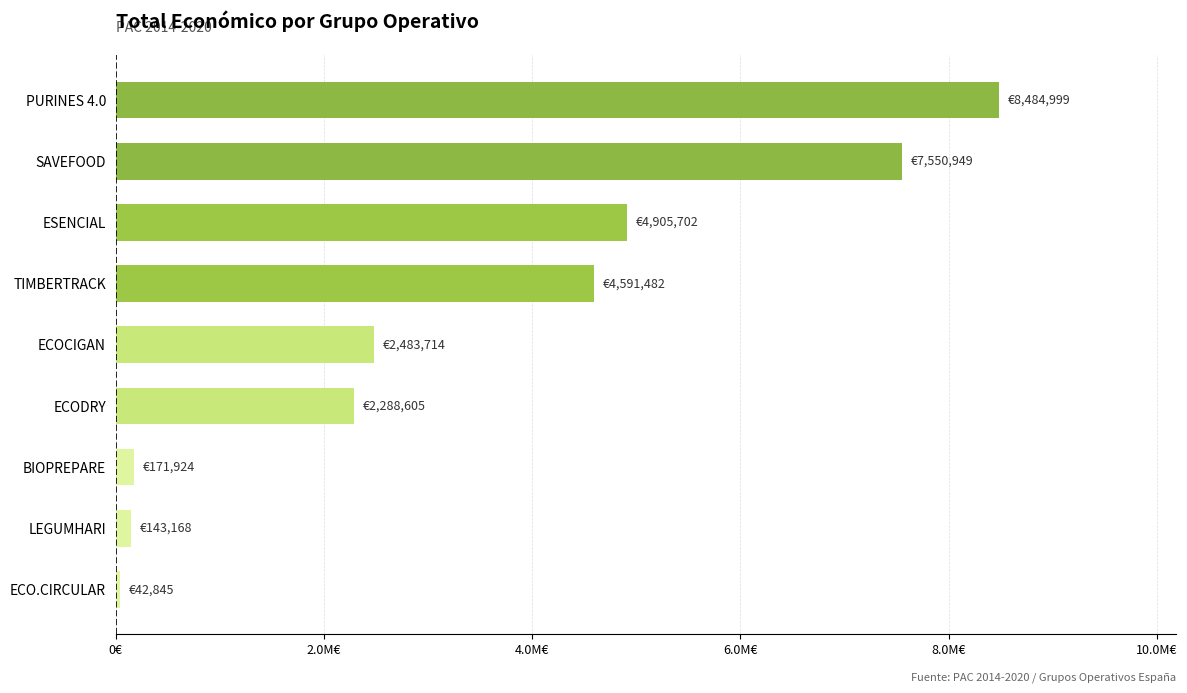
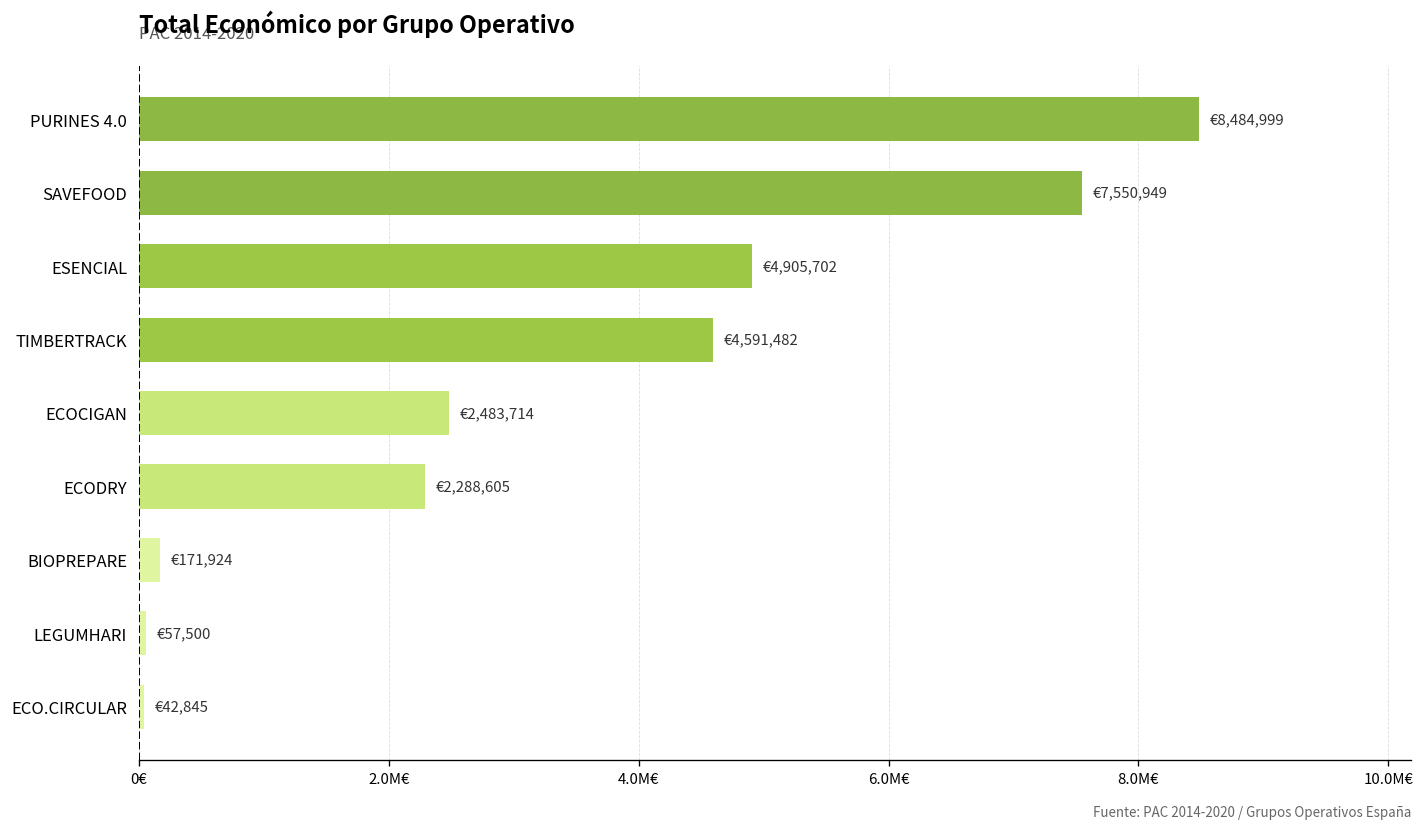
LEGUMHARI: €143,168 -> €57,500
